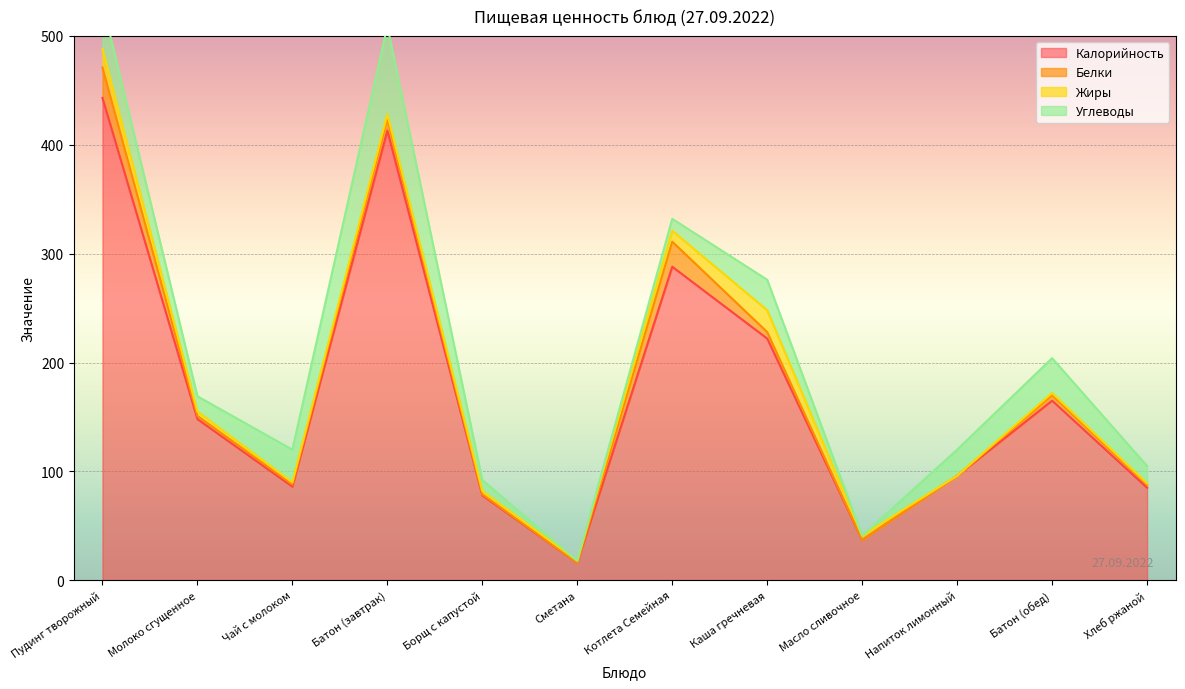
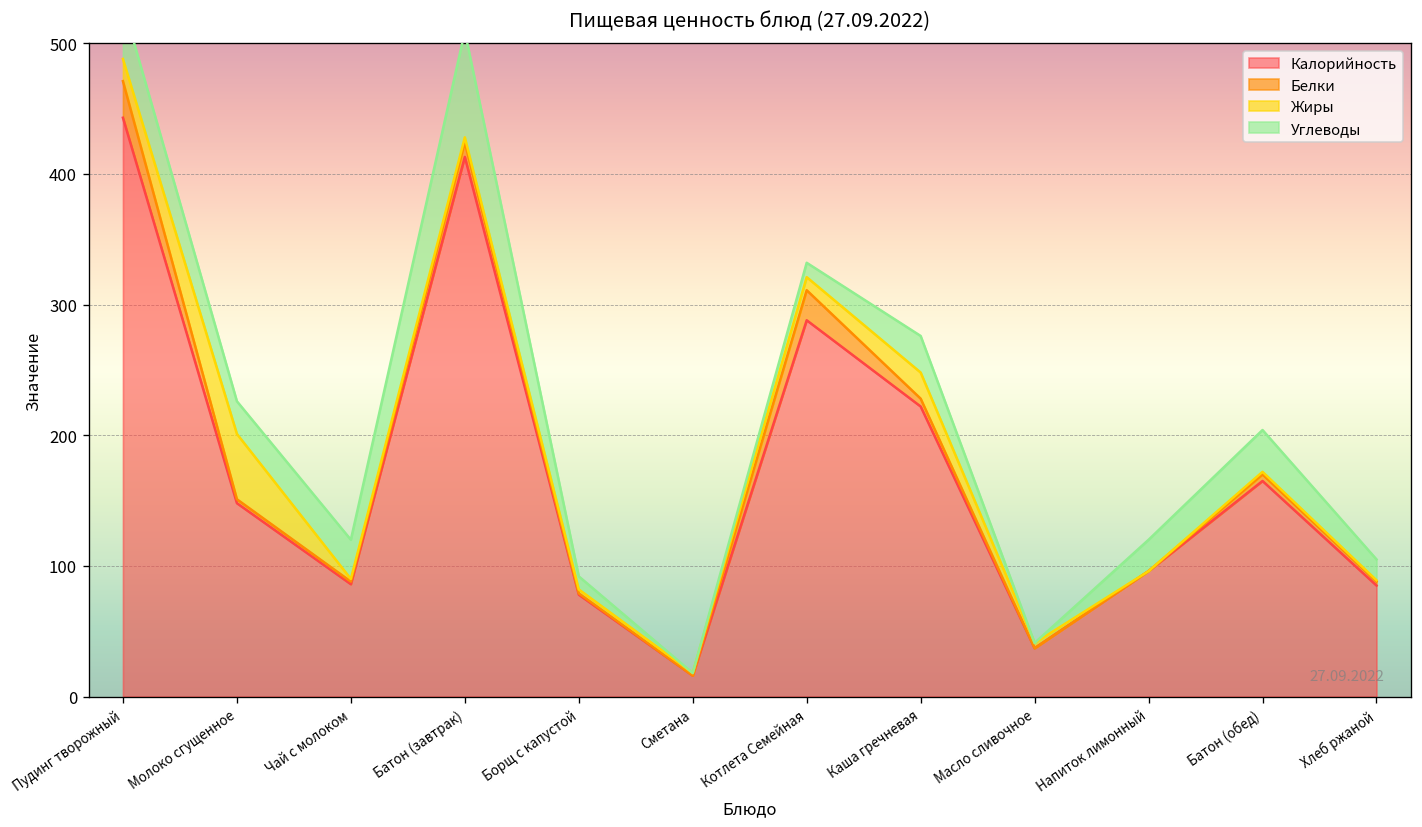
Жиры, Молоко сгущенное: 4 -> 50
Углеводы, Молоко сгущенное: 14 -> 25
